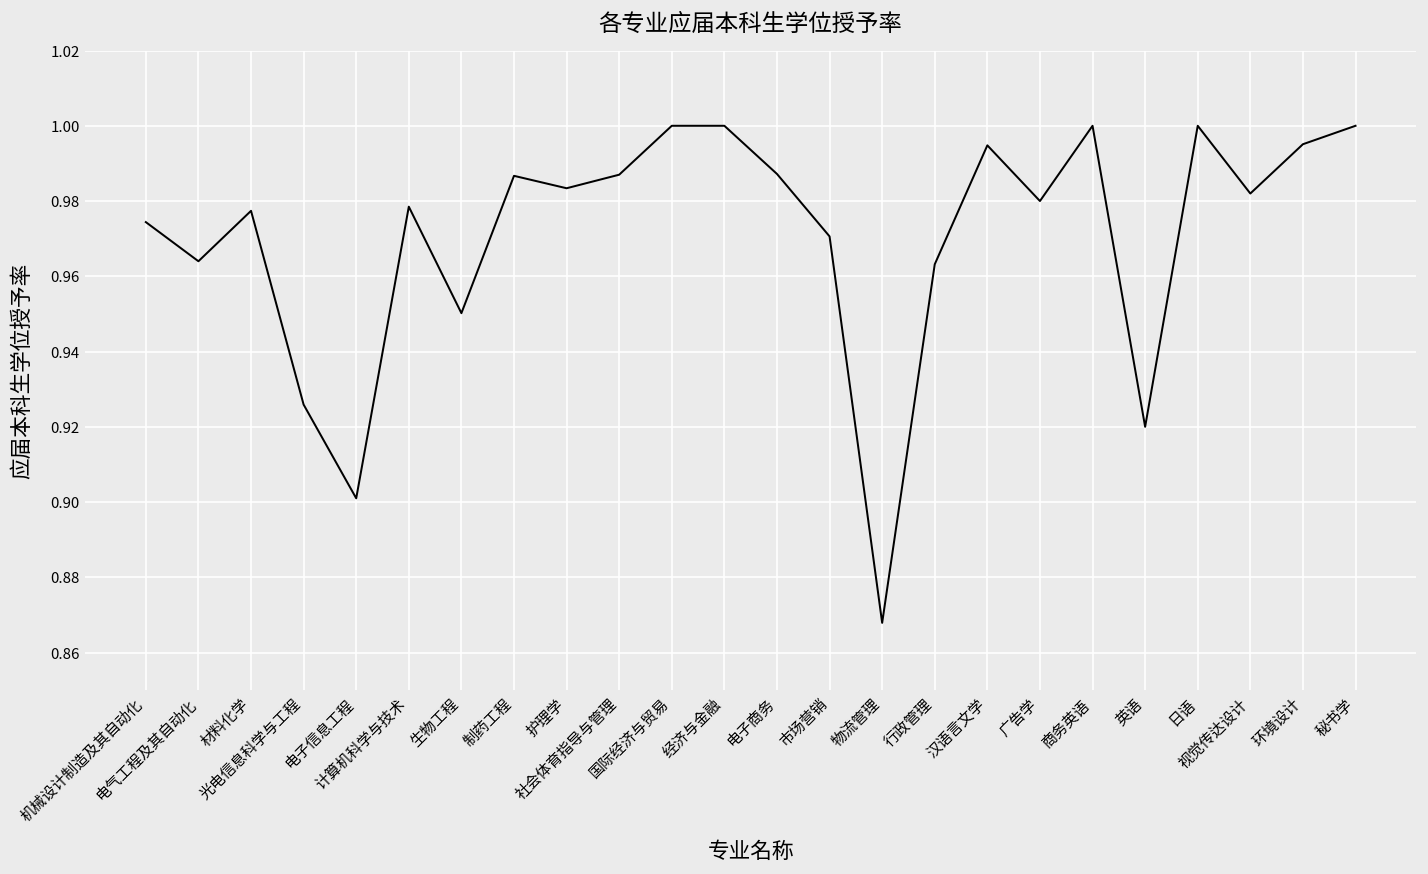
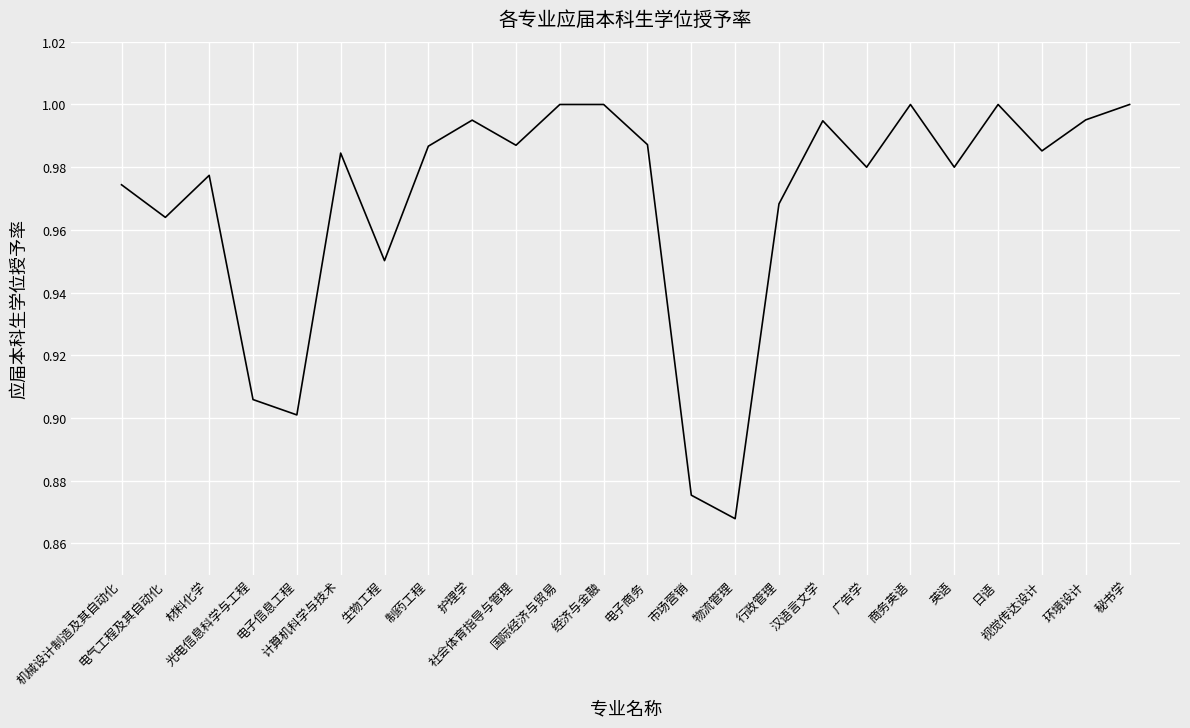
光电信息科学与工程: 0.926 -> 0.906
计算机科学与技术: 0.979 -> 0.985
护理学: 0.983 -> 0.995
市场营销: 0.971 -> 0.875
行政管理: 0.963 -> 0.968
英语: 0.92 -> 0.98
视觉传达设计: 0.982 -> 0.985
